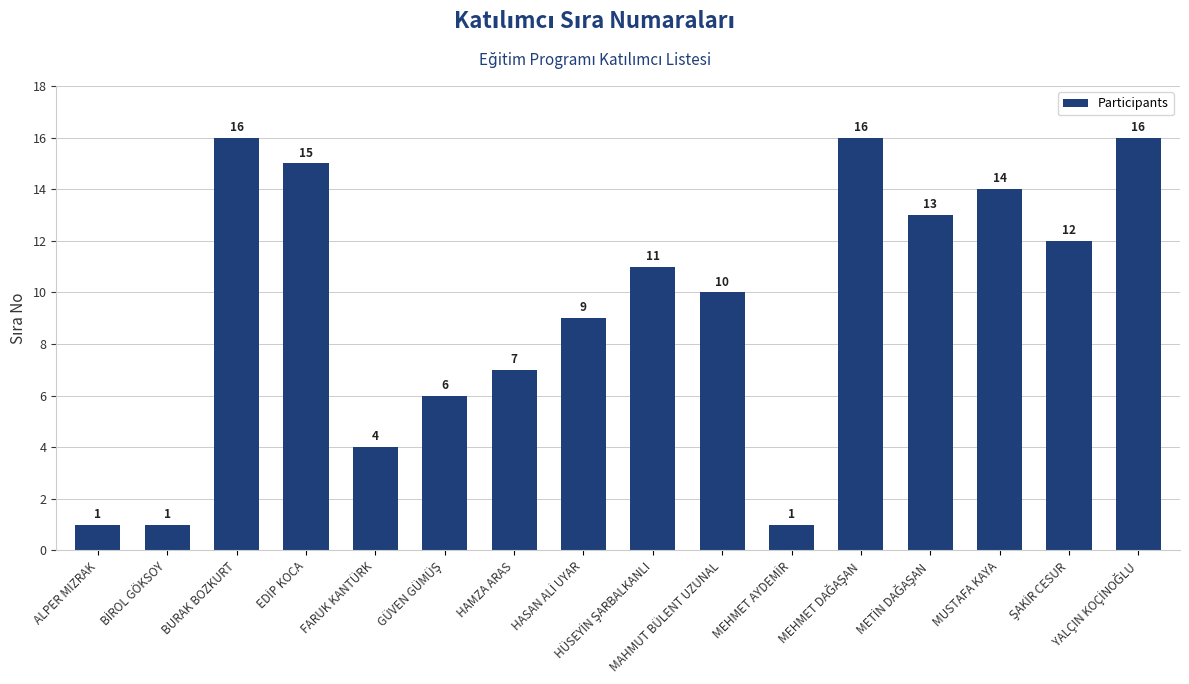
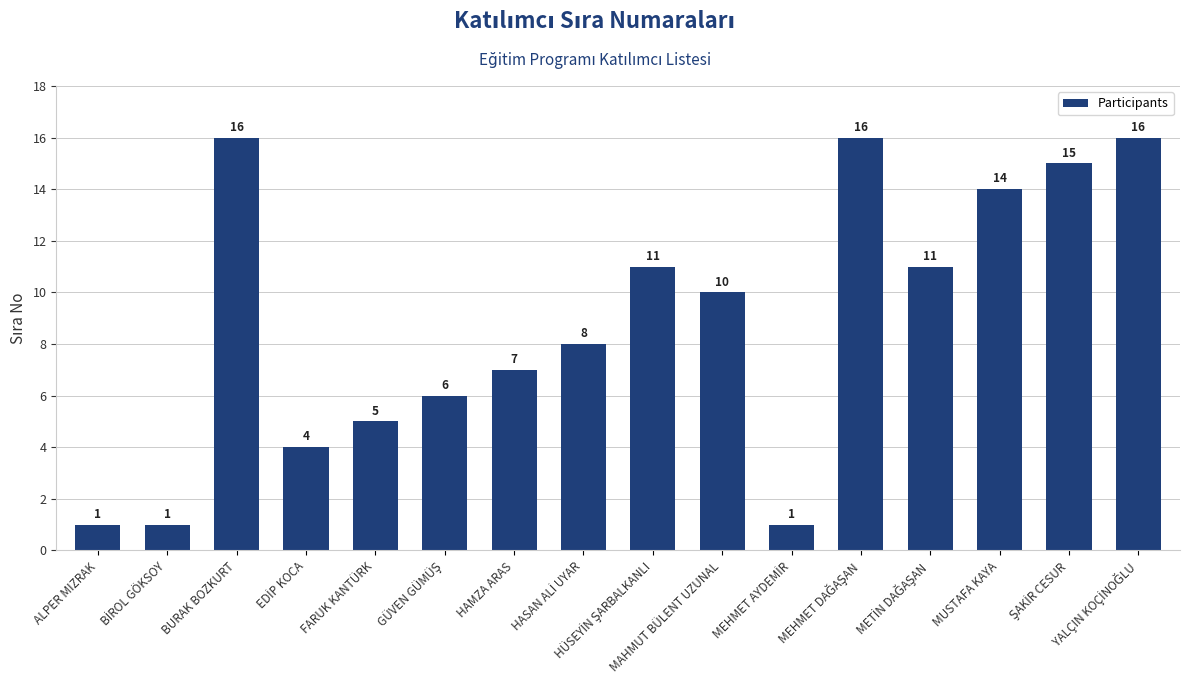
EDİP KOCA: 15 -> 4
FARUK KANTÜRK: 4 -> 5
HASAN ALİ UYAR: 9 -> 8
METİN DAĞAŞAN: 13 -> 11
ŞAKİR CESUR: 12 -> 15
